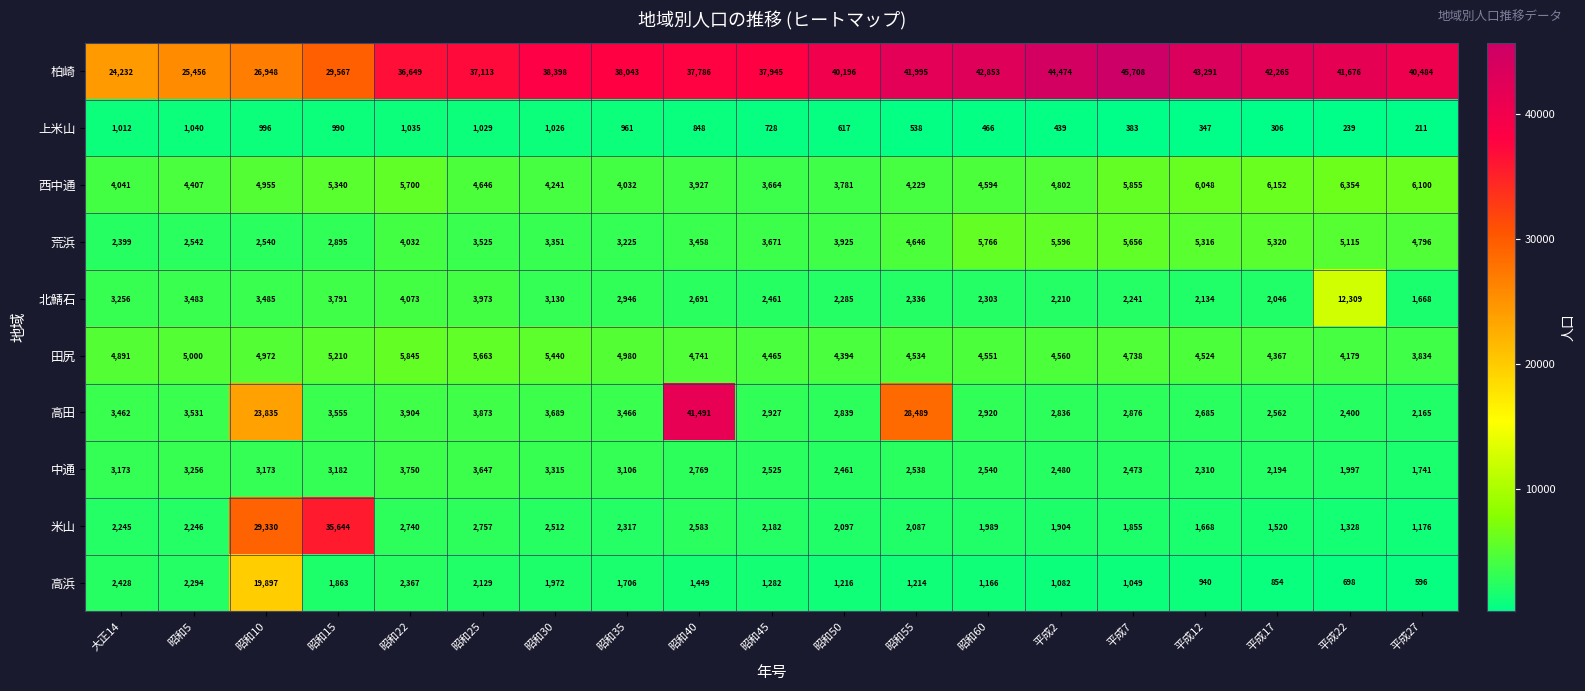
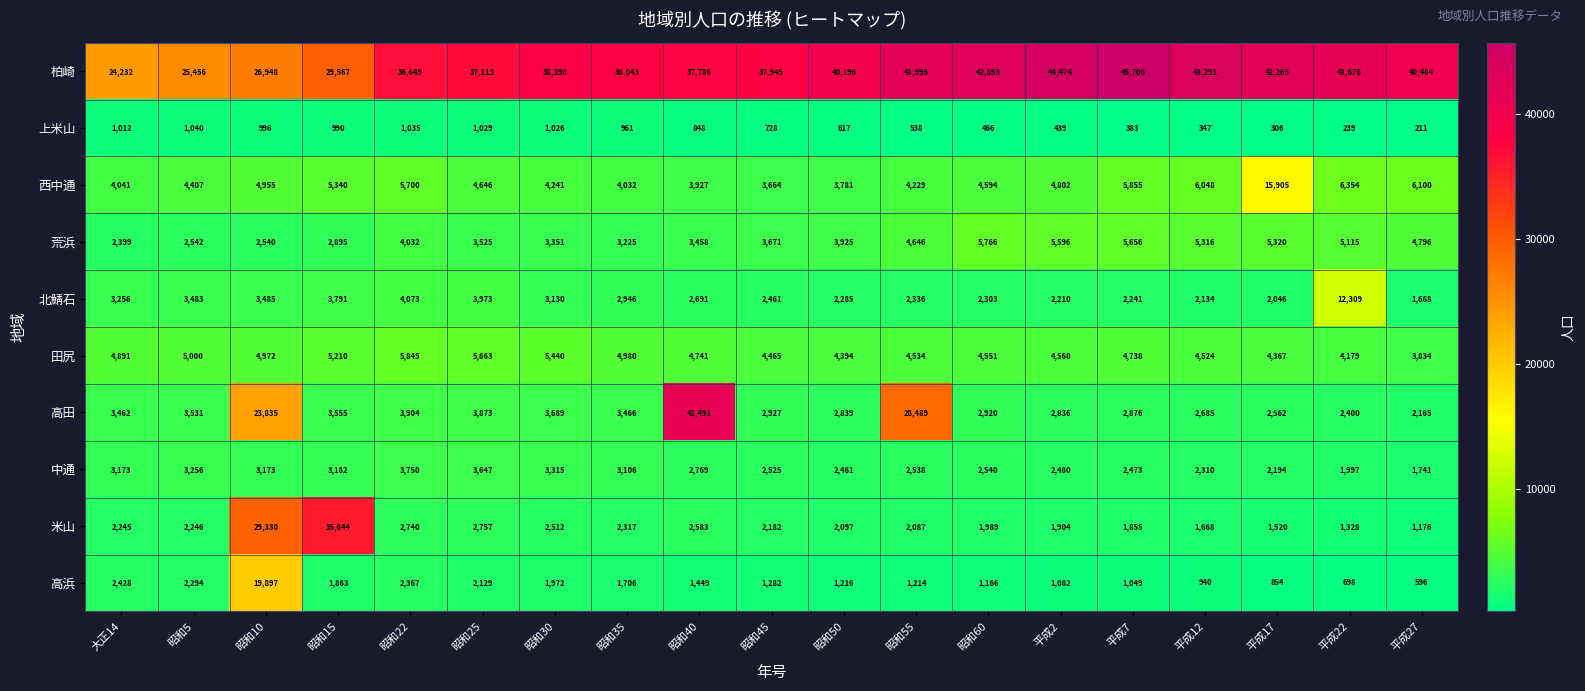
西中通, 平成17: 6,152 -> 15,905
